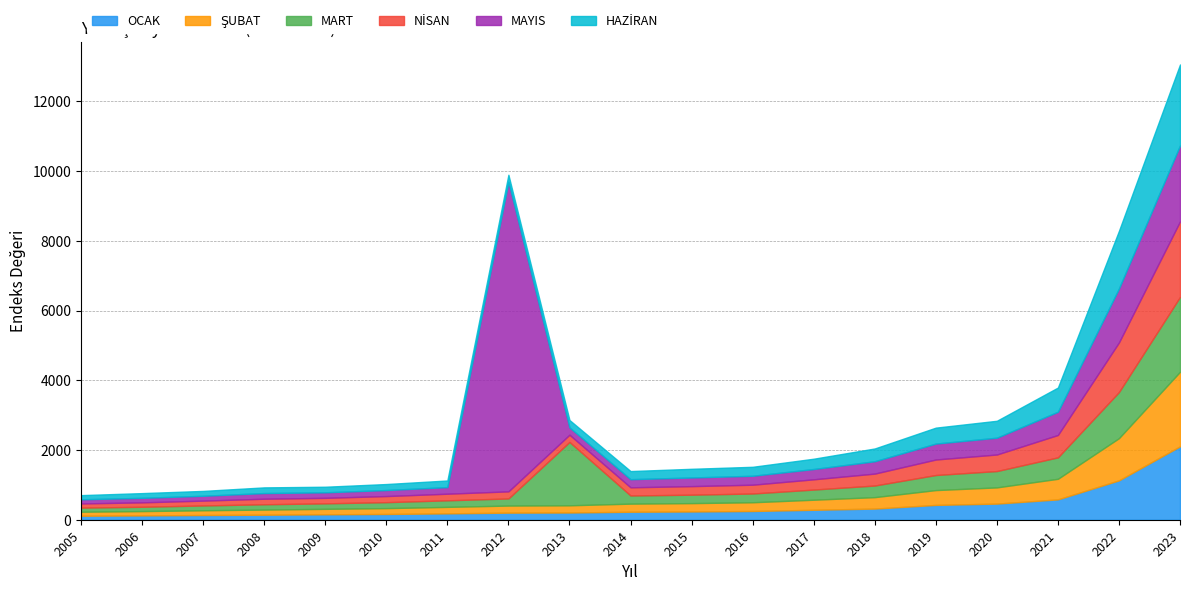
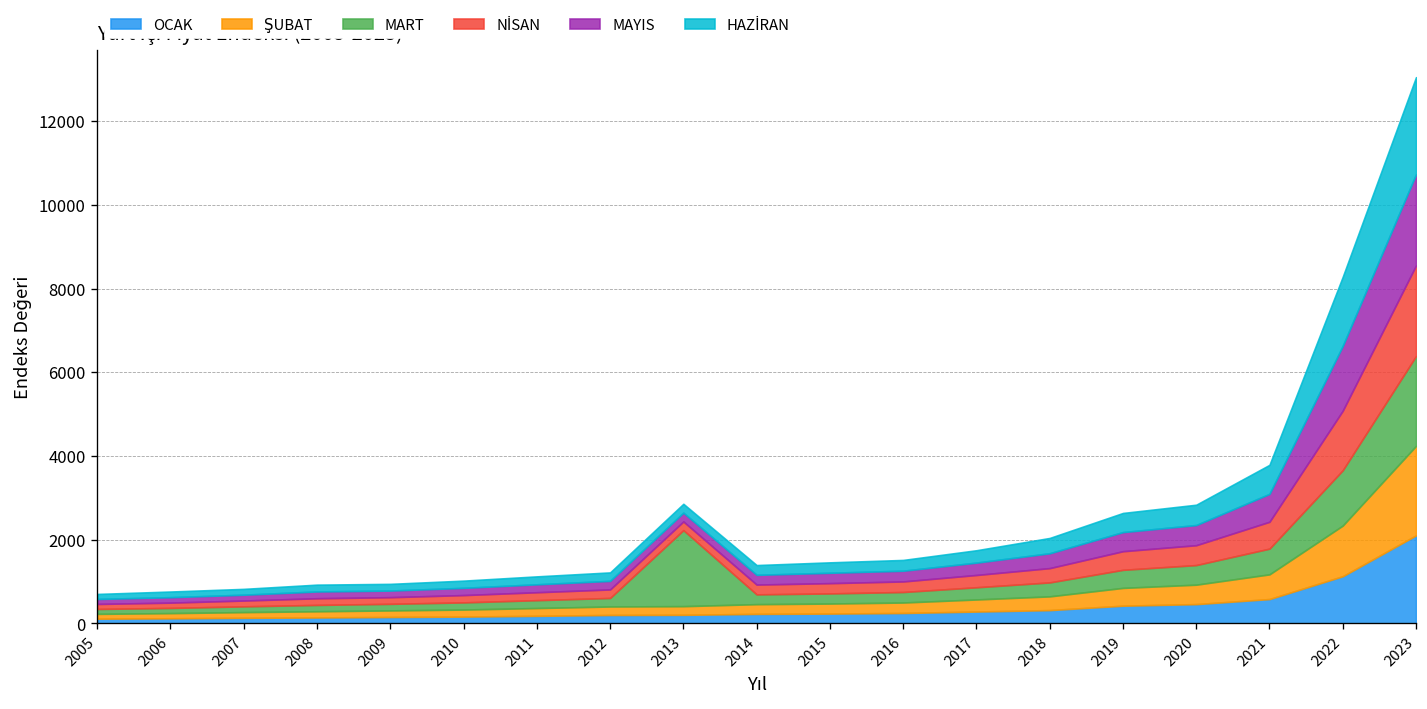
MAYIS, 2012: 8900 -> 200
